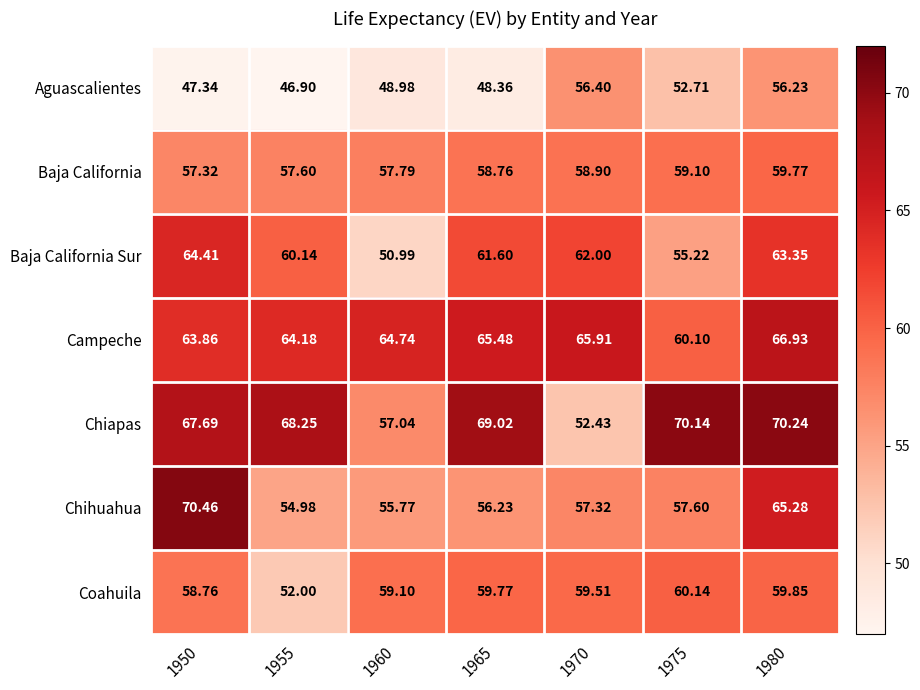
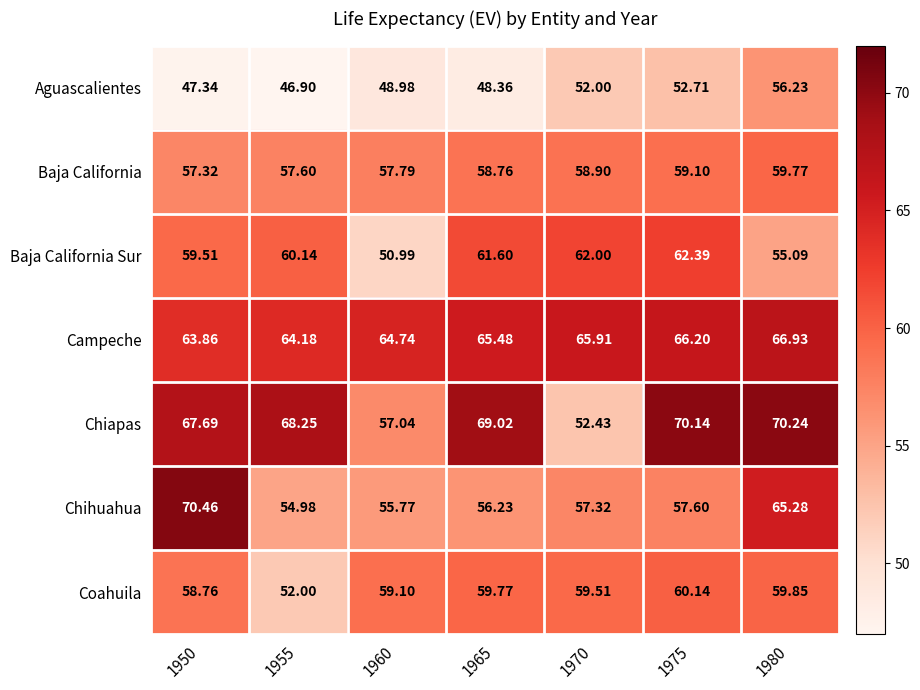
Aguascalientes, 1970: 56.40 -> 52.00
Baja California Sur, 1950: 64.41 -> 59.51
Baja California Sur, 1975: 55.22 -> 62.39
Baja California Sur, 1980: 63.35 -> 55.09
Campeche, 1975: 60.10 -> 66.20
